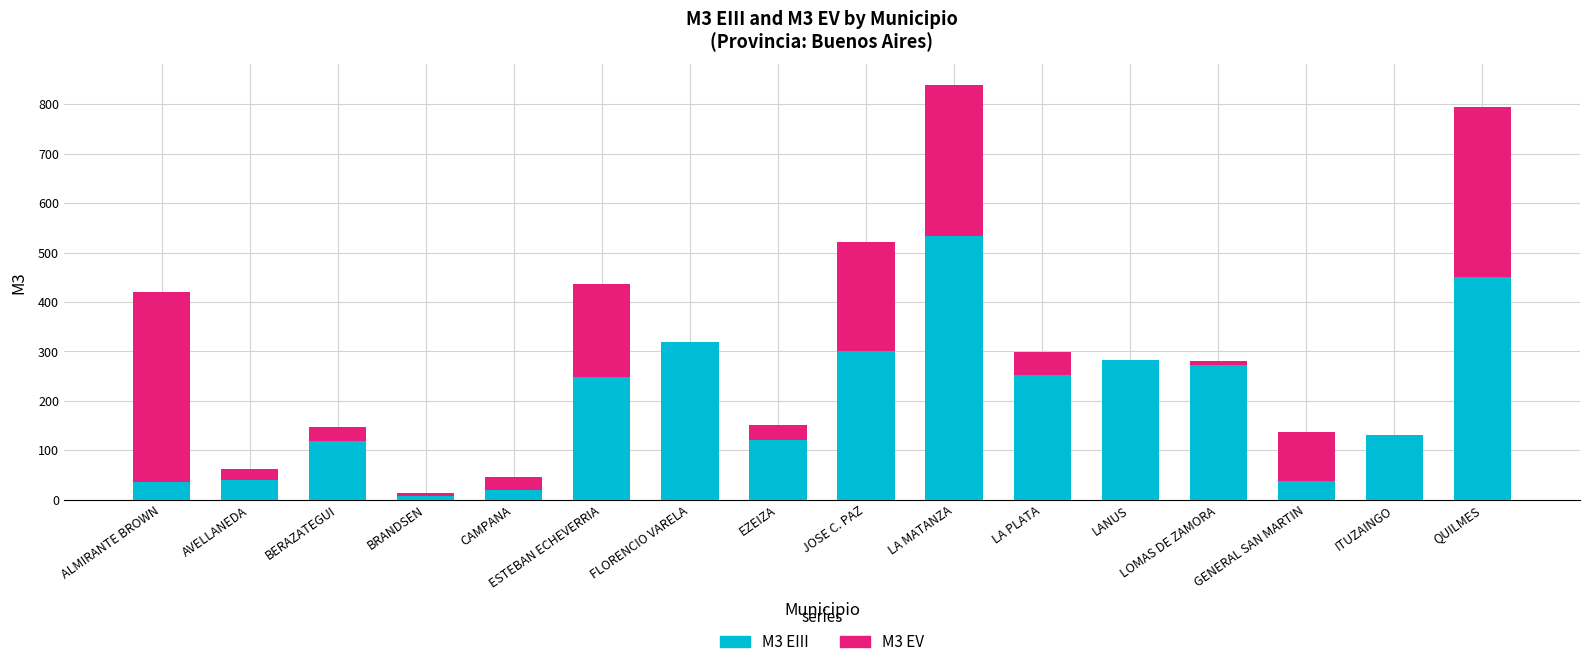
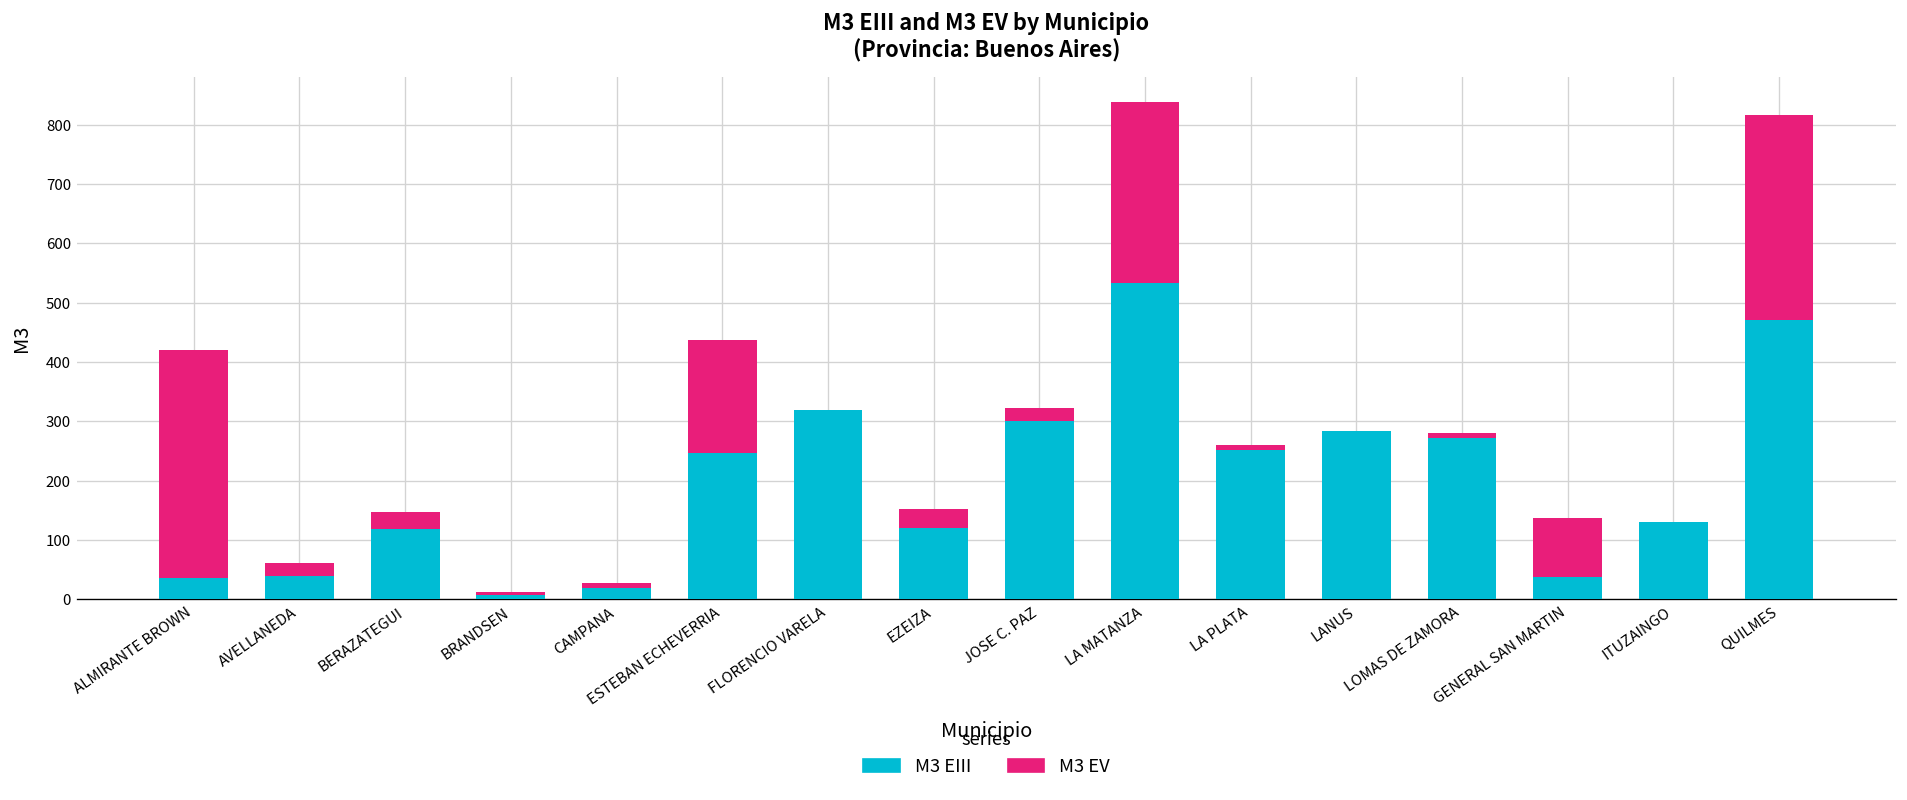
M3 EV, CAMPANA: 30 -> 10
M3 EV, JOSE C. PAZ: 220 -> 20
M3 EV, LA PLATA: 50 -> 10
M3 EIII, QUILMES: 450 -> 470
